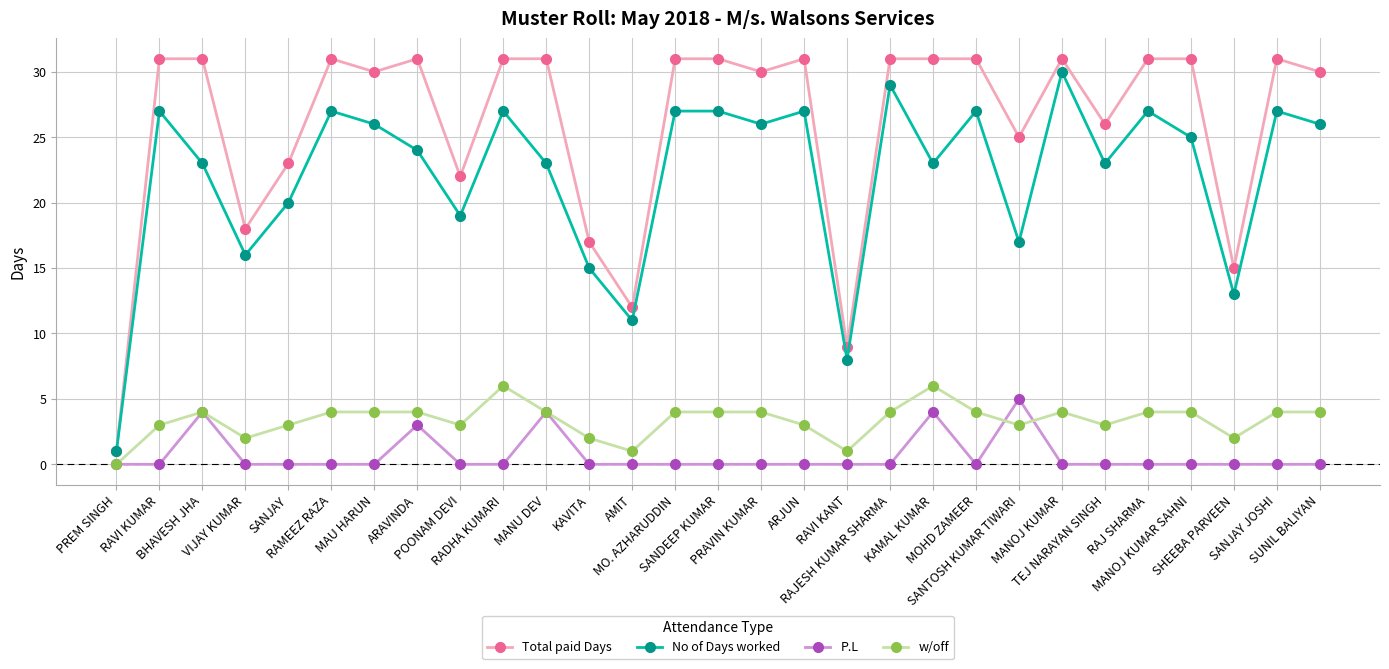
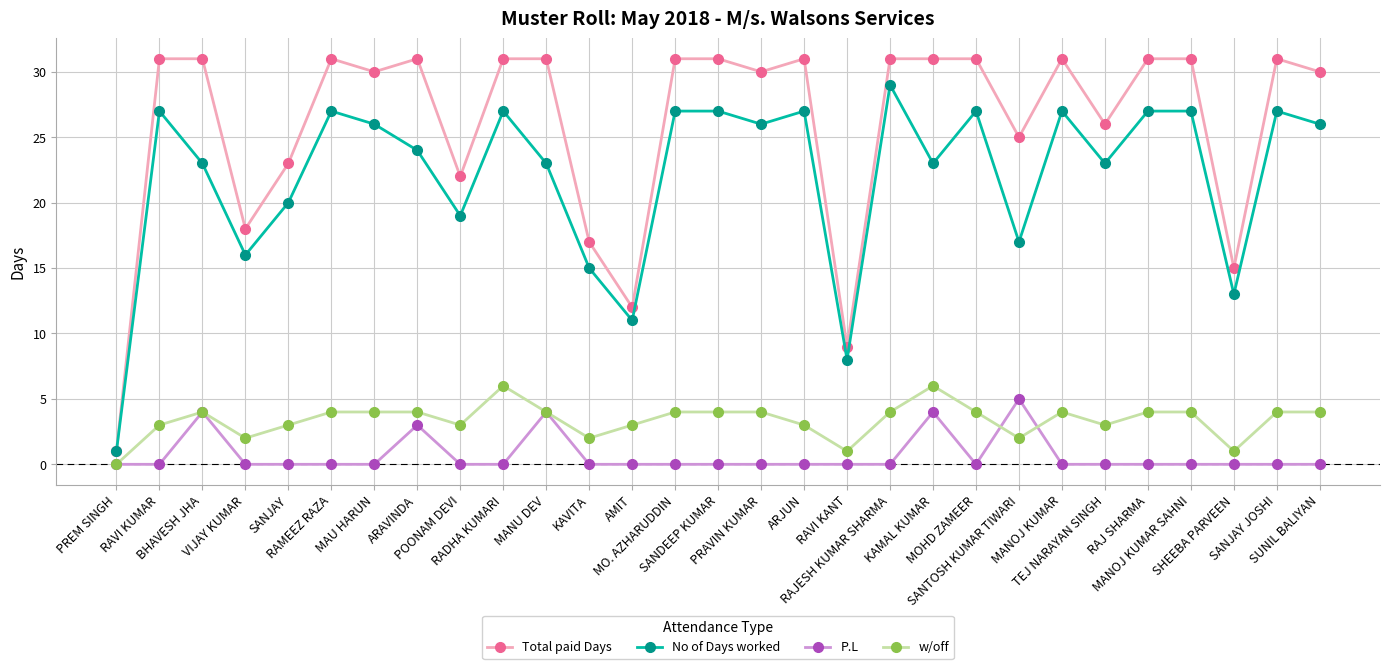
w/off, AMIT: 1 -> 3
w/off, SANTOSH KUMAR TIWARI: 3 -> 2
No of Days worked, MANOJ KUMAR: 30 -> 27
No of Days worked, MANOJ KUMAR SAHNI: 25 -> 27
w/off, SHEEBA PARVEEN: 2 -> 1
